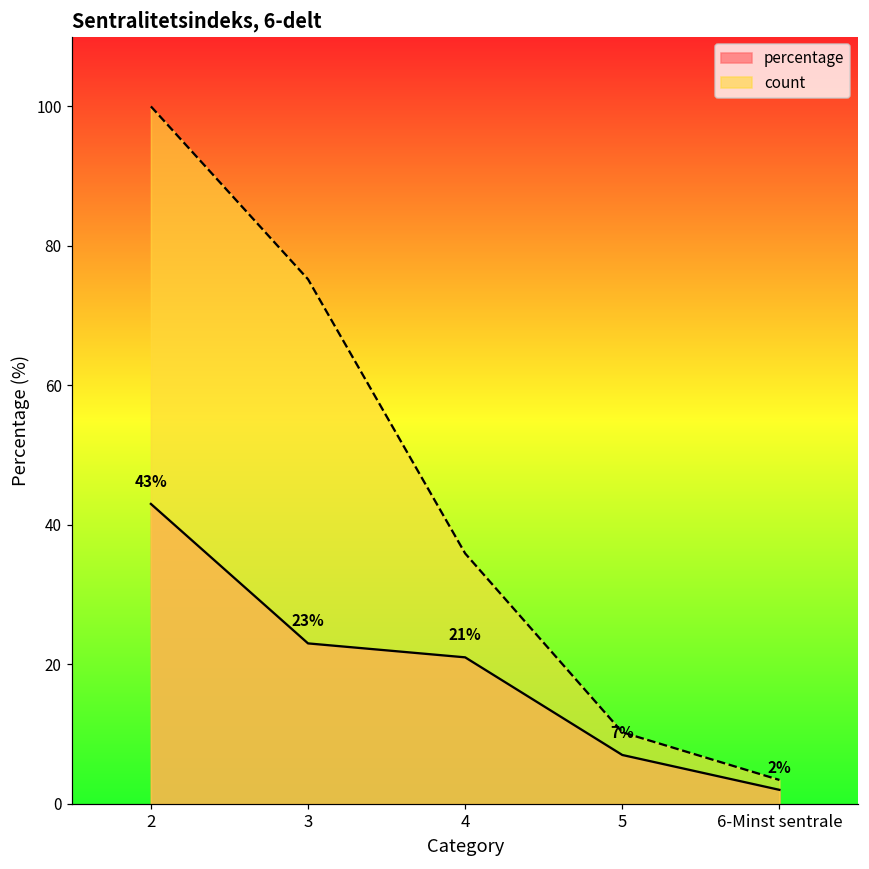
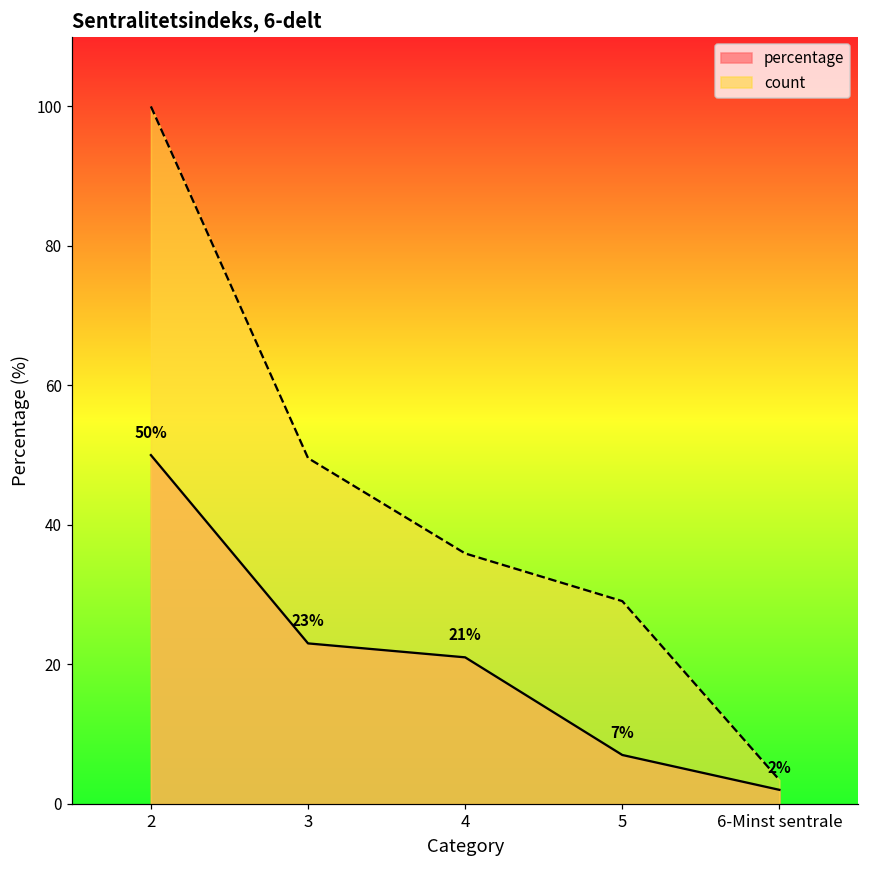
percentage, 2: 43% -> 50%
count, 3: 75 -> 50
count, 5: 10 -> 29
